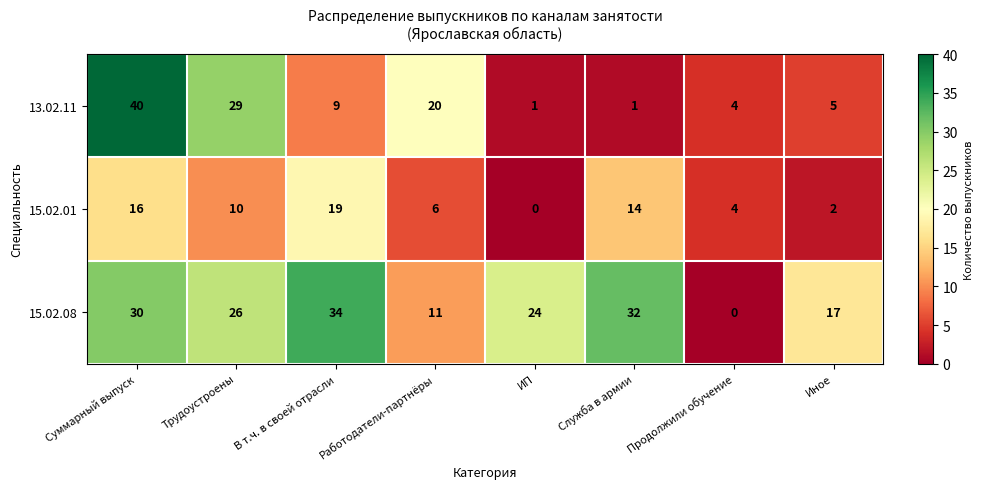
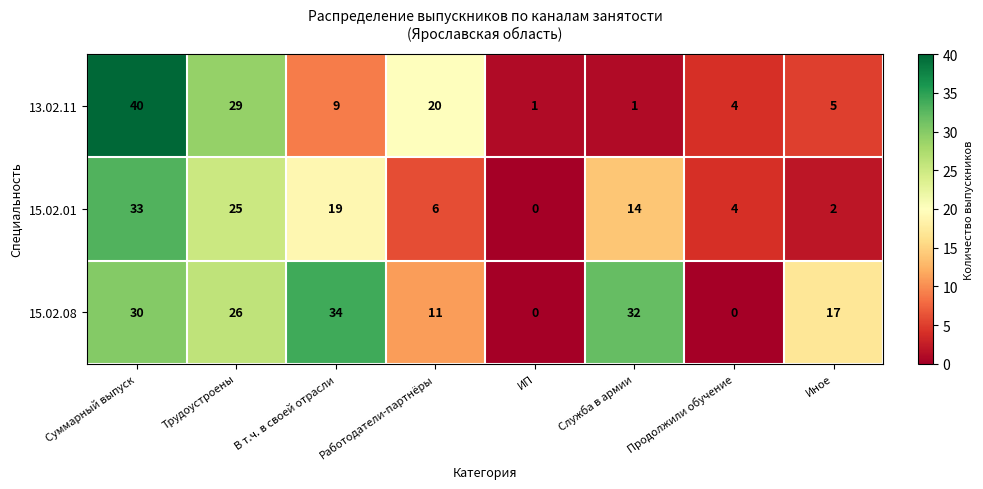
15.02.01, Суммарный выпуск: 16 -> 33
15.02.01, Трудоустроены: 10 -> 25
15.02.08, ИП: 24 -> 0
